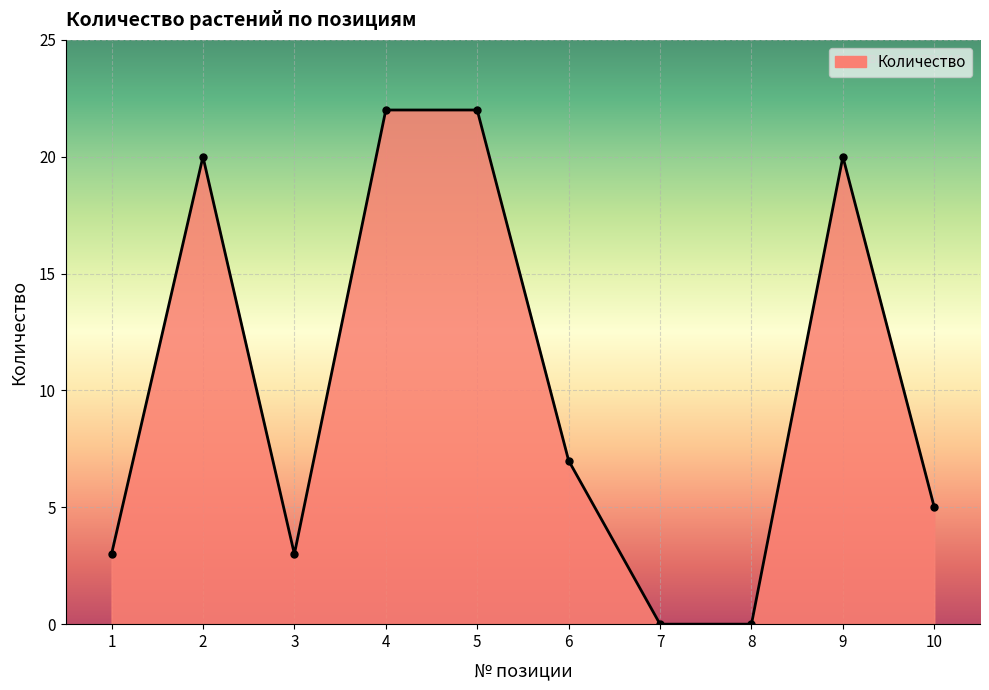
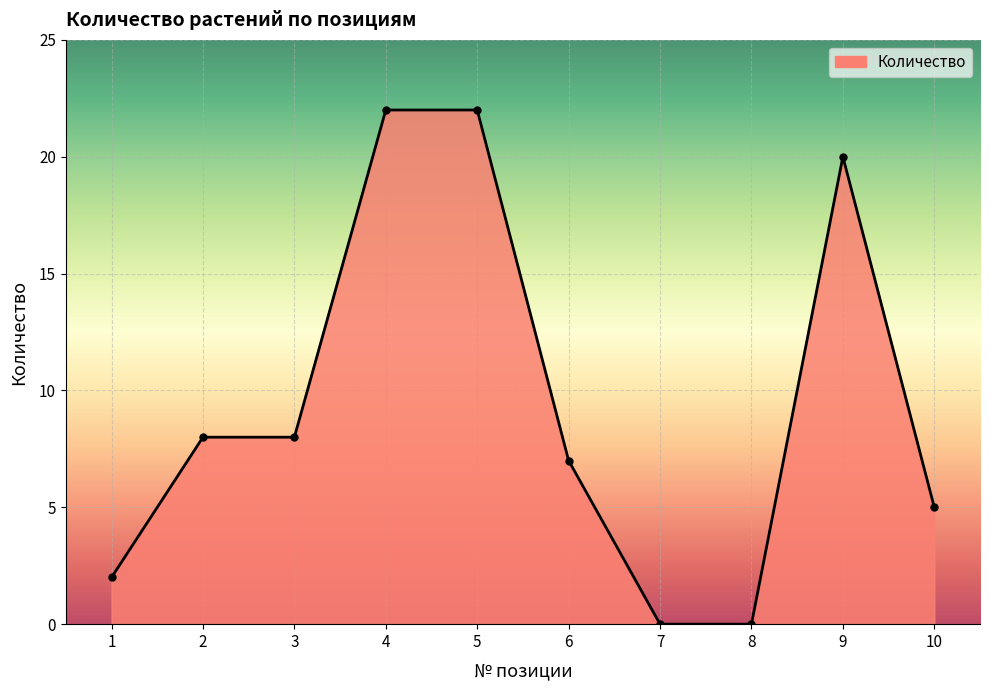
1: 3 -> 2
2: 20 -> 8
3: 3 -> 8
